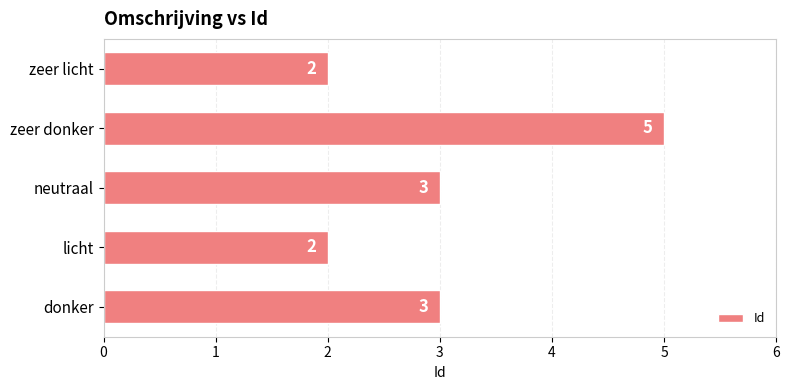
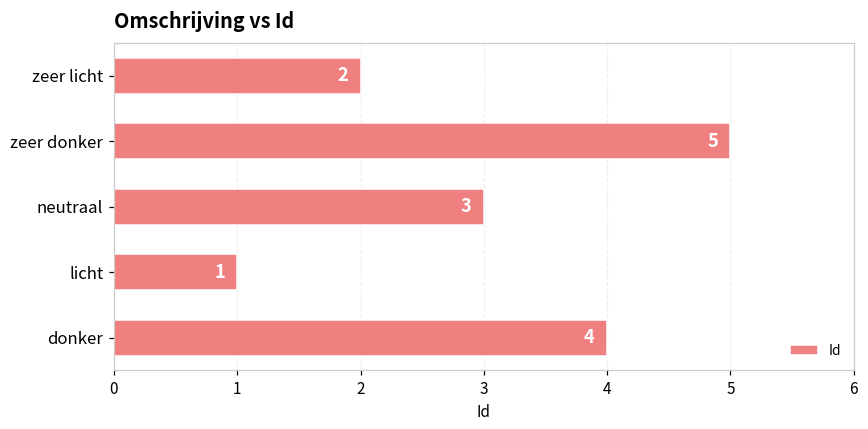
licht: 2 -> 1
donker: 3 -> 4
